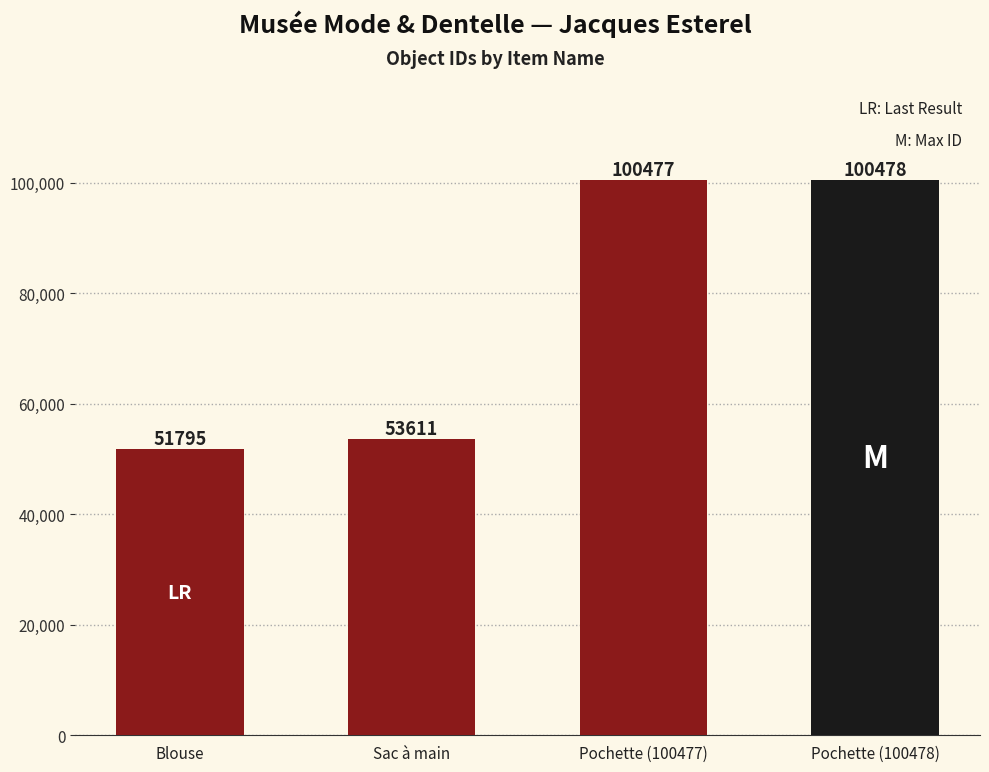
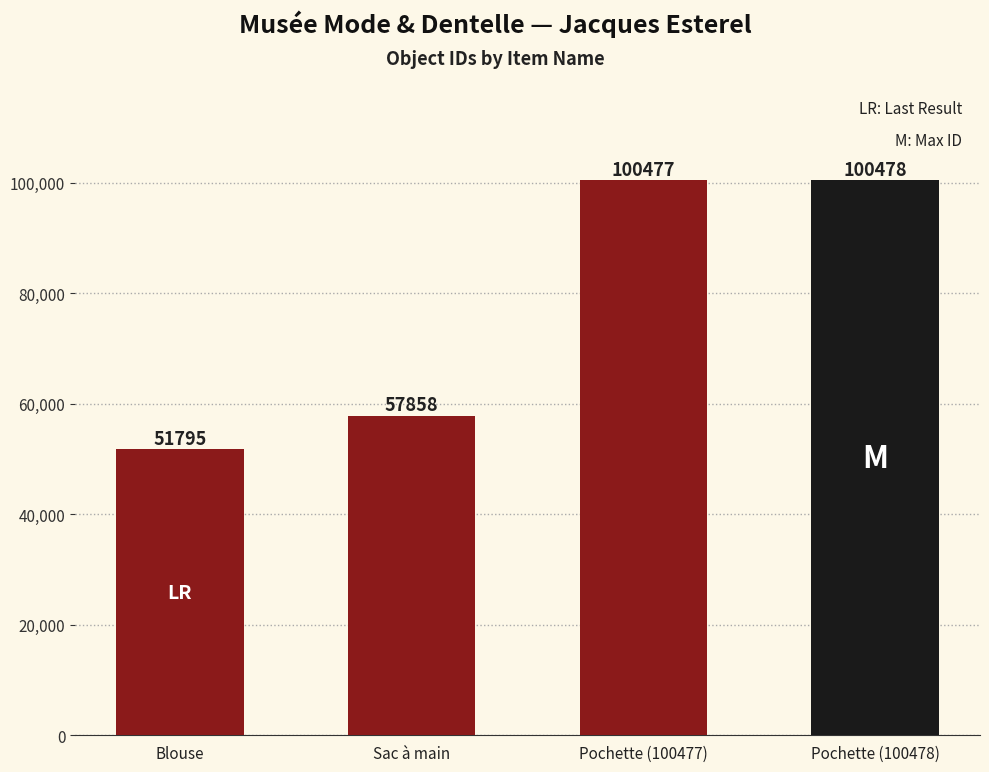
Sac à main: 53611 -> 57858
